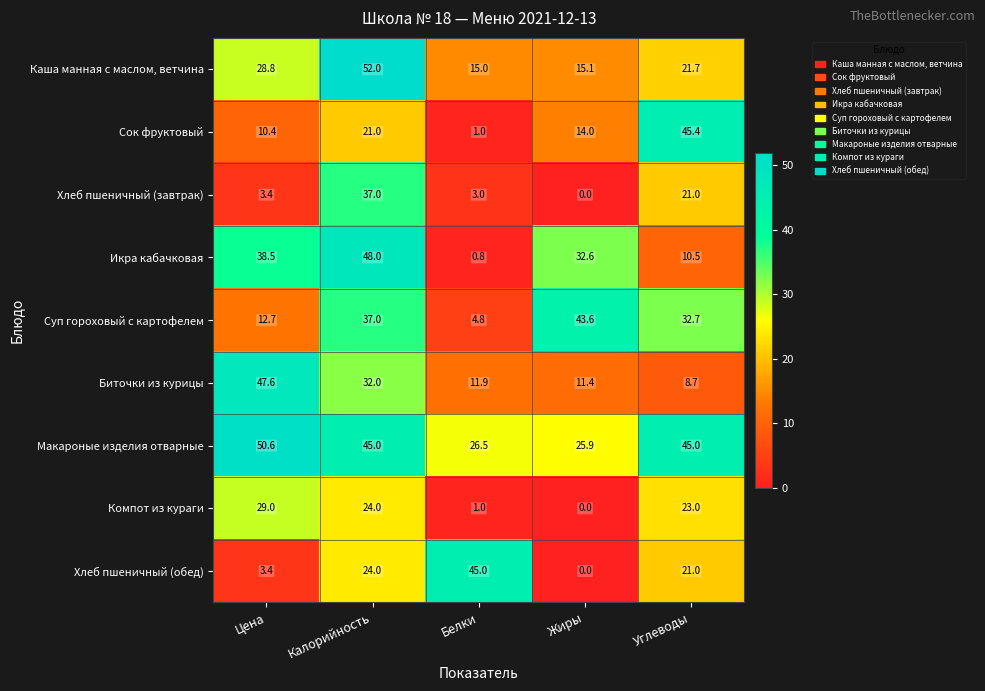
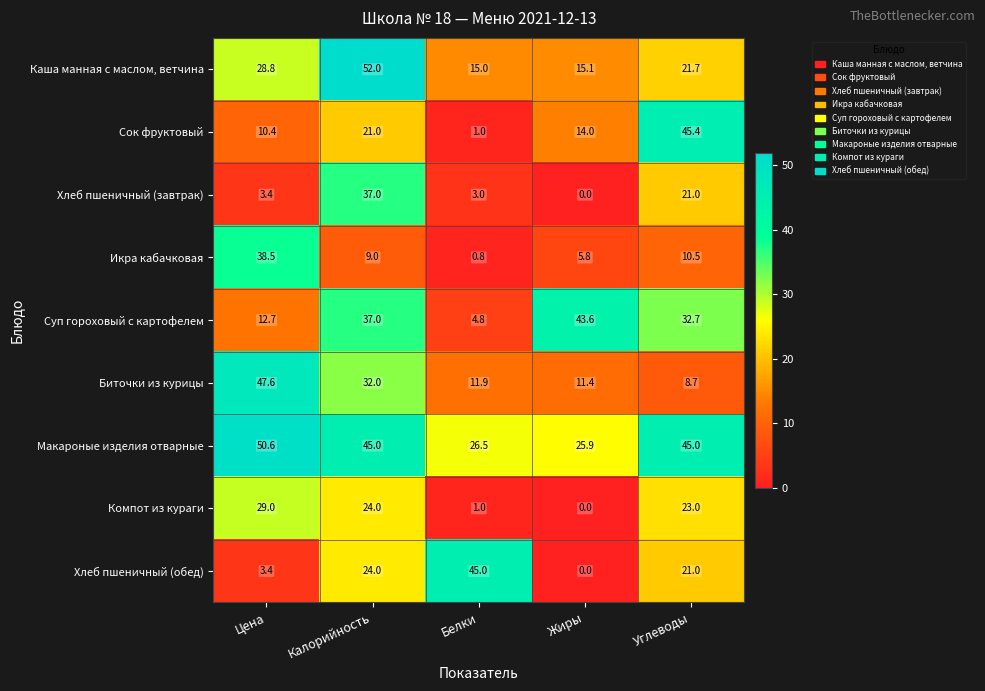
Икра кабачковая, Калорийность: 48.0 -> 9.0
Икра кабачковая, Жиры: 32.6 -> 5.8
